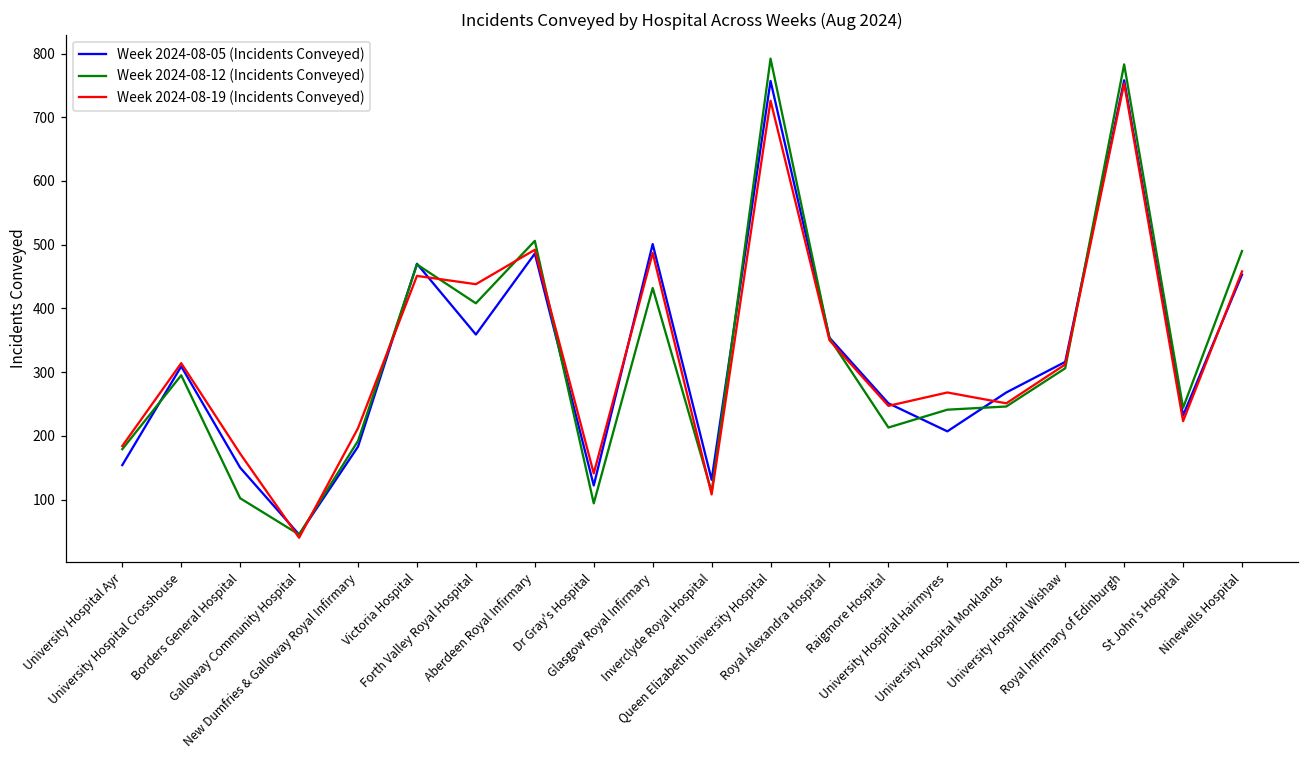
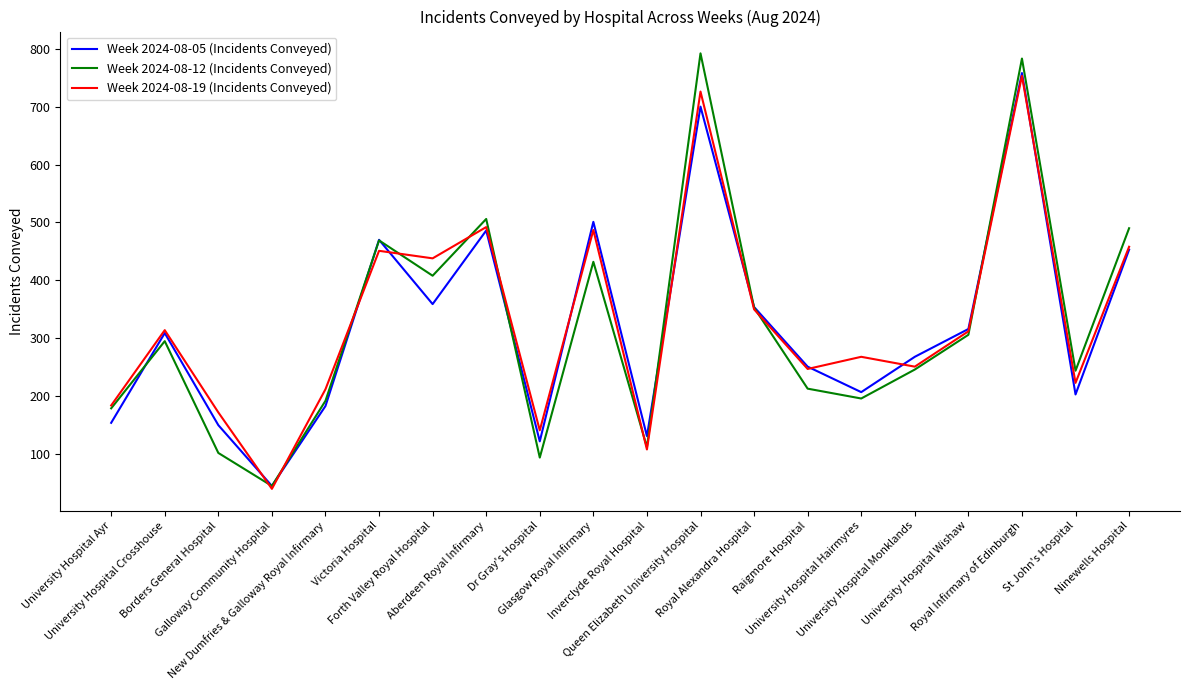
Week 2024-08-05 (Incidents Conveyed), Queen Elizabeth University Hospital: 760 -> 700
Week 2024-08-12 (Incidents Conveyed), University Hospital Hairmyres: 240 -> 200
Week 2024-08-05 (Incidents Conveyed), St John's Hospital: 230 -> 200
